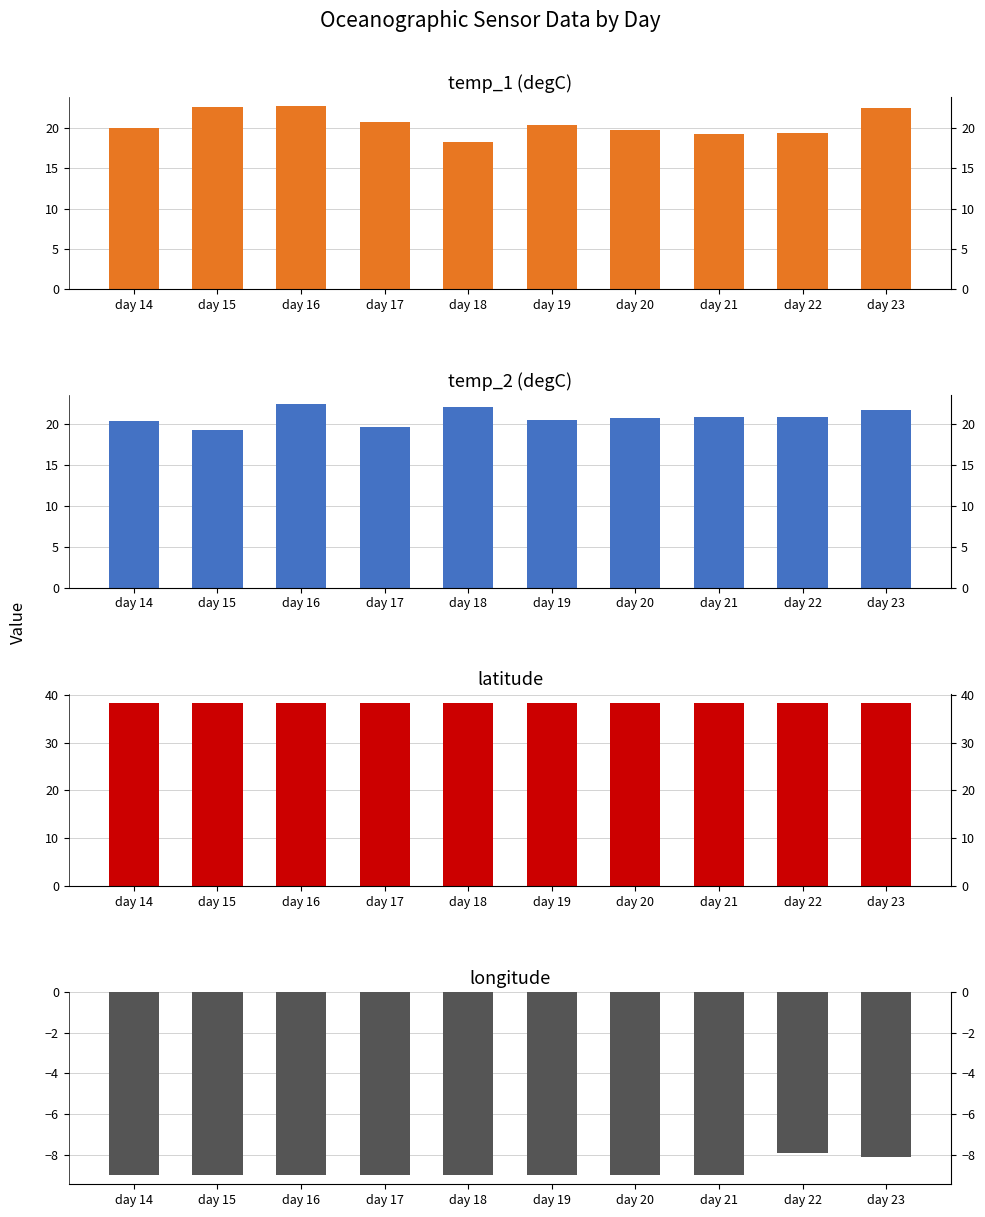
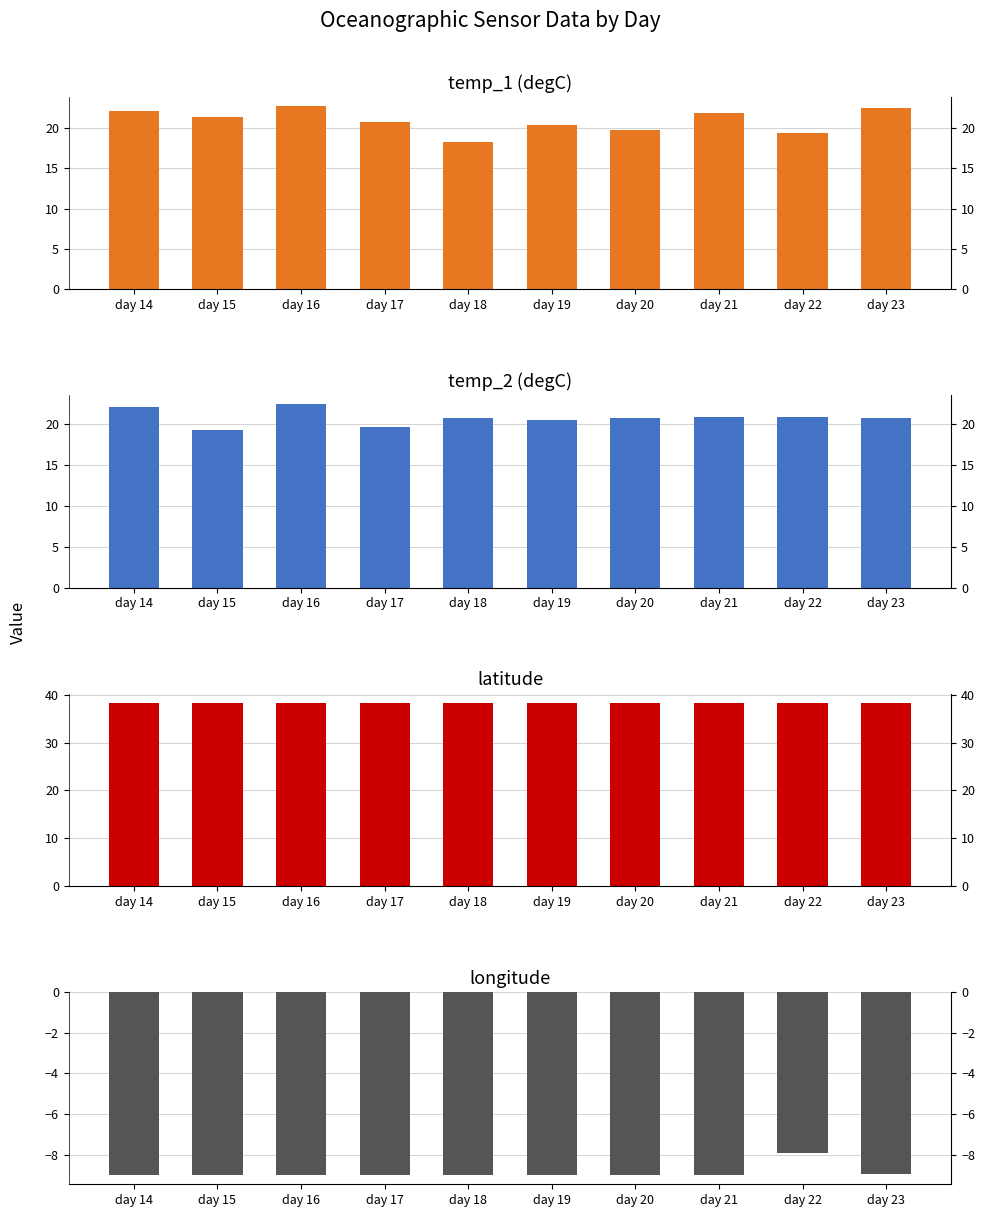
temp_1 (degC), day 14: 20 -> 22
temp_1 (degC), day 15: 23 -> 21
temp_1 (degC), day 21: 19 -> 22
temp_2 (degC), day 14: 20 -> 22
temp_2 (degC), day 18: 22 -> 21
temp_2 (degC), day 23: 22 -> 21
longitude, day 23: -8.1 -> -9.0
